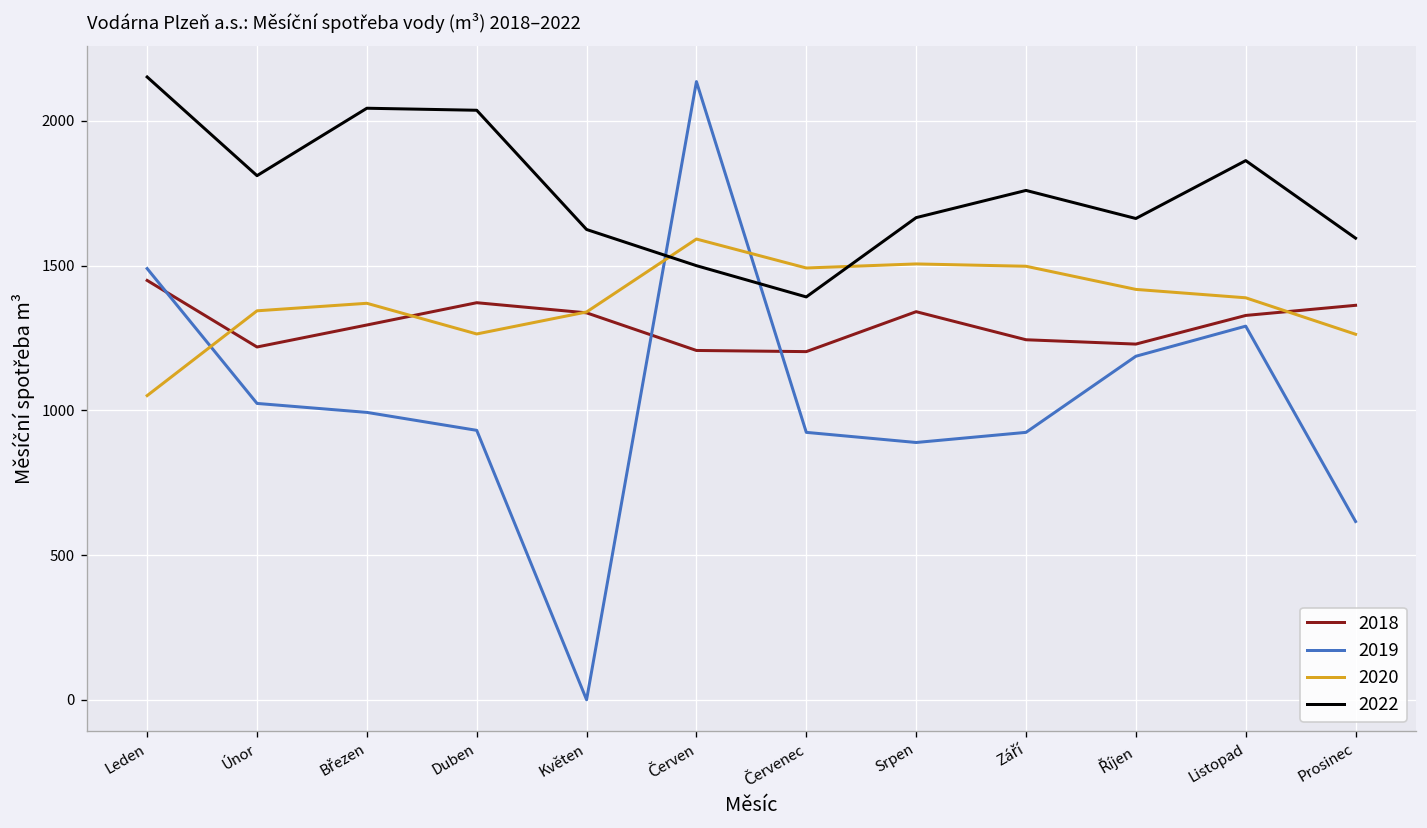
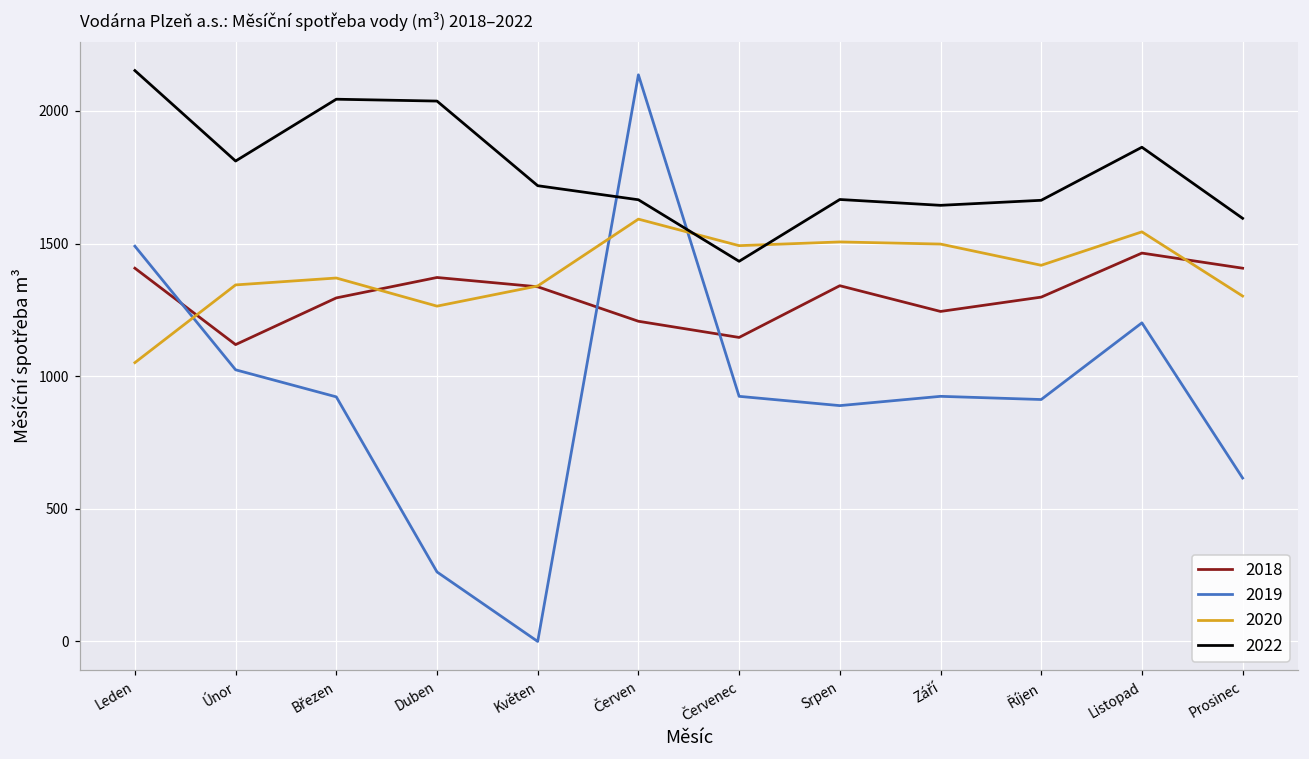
2018, Leden: 1450 -> 1410
2018, Únor: 1220 -> 1120
2019, Březen: 990 -> 920
2019, Duben: 930 -> 260
2022, Květen: 1630 -> 1720
2022, Červen: 1500 -> 1670
2018, Červenec: 1200 -> 1150
2022, Červenec: 1390 -> 1430
2022, Září: 1760 -> 1640
2018, Říjen: 1230 -> 1300
2019, Říjen: 1190 -> 910
2018, Listopad: 1330 -> 1460
2019, Listopad: 1290 -> 1200
2020, Listopad: 1390 -> 1540
2018, Prosinec: 1360 -> 1410
2020, Prosinec: 1260 -> 1300
